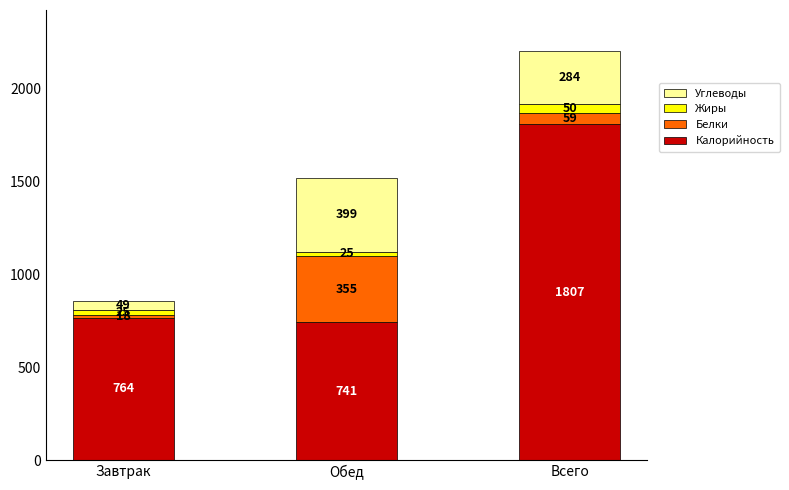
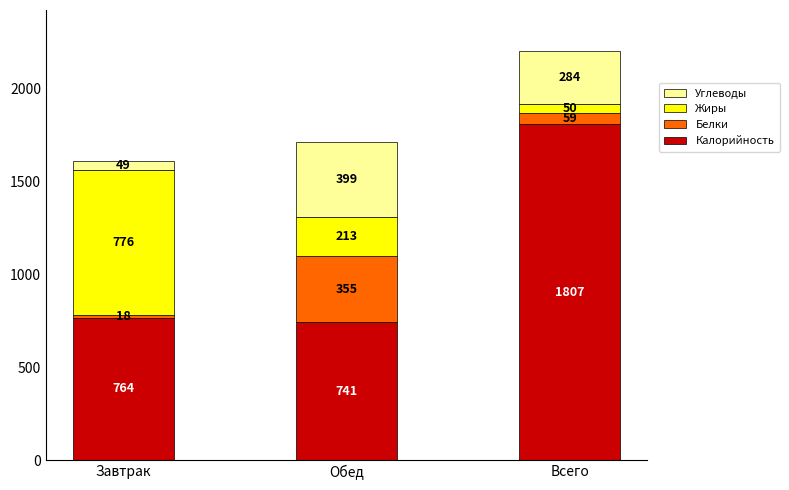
Жиры, Завтрак: 25 -> 776
Жиры, Обед: 25 -> 213
